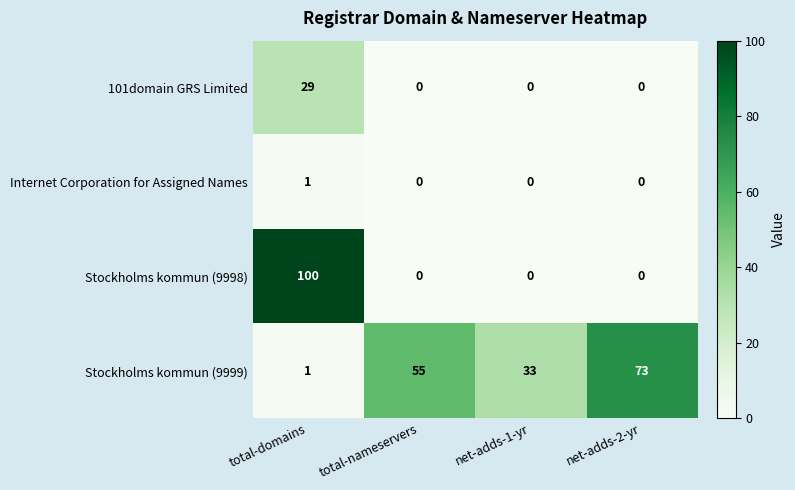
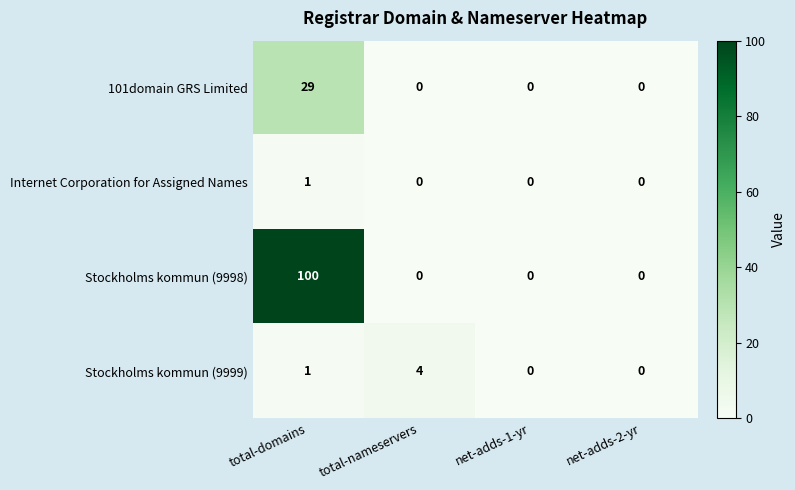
Stockholms kommun (9999), total-nameservers: 55 -> 4
Stockholms kommun (9999), net-adds-1-yr: 33 -> 0
Stockholms kommun (9999), net-adds-2-yr: 73 -> 0
